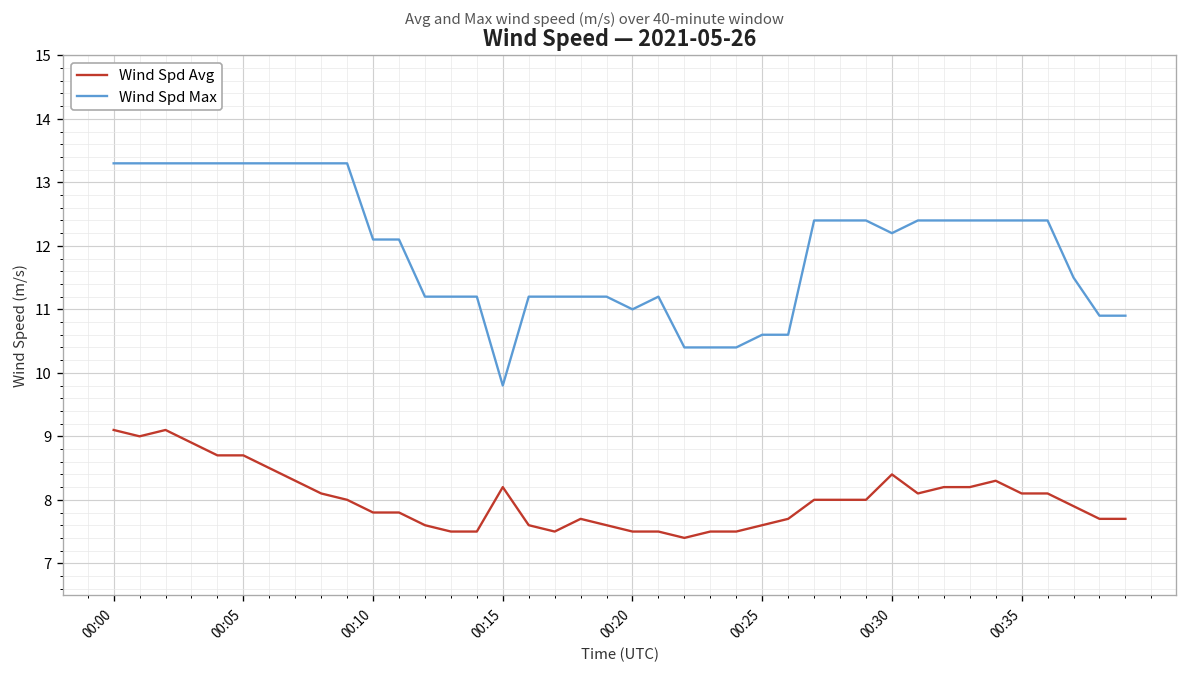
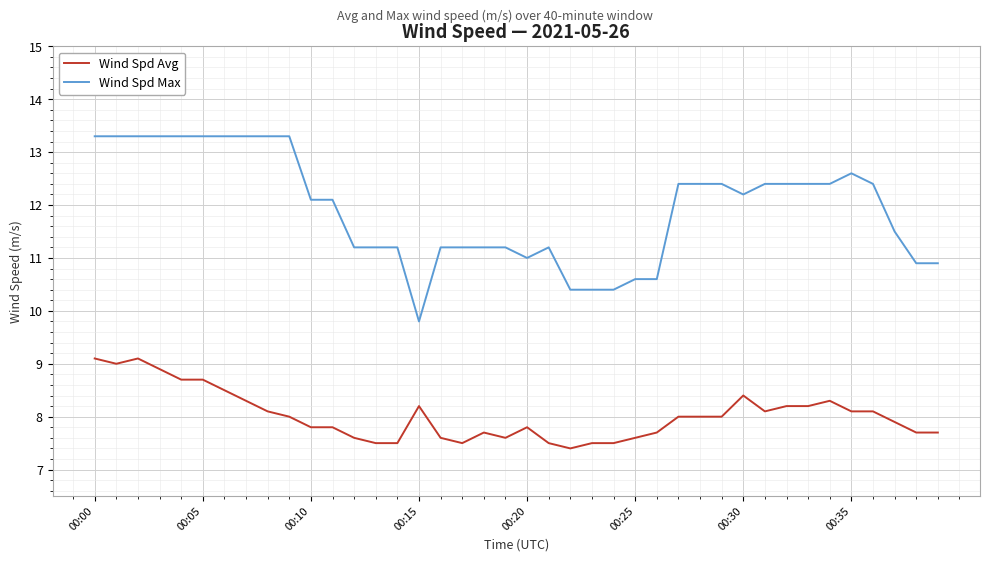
Wind Spd Avg, 00:20: 7.5 -> 7.8
Wind Spd Max, 00:35: 12.4 -> 12.6
